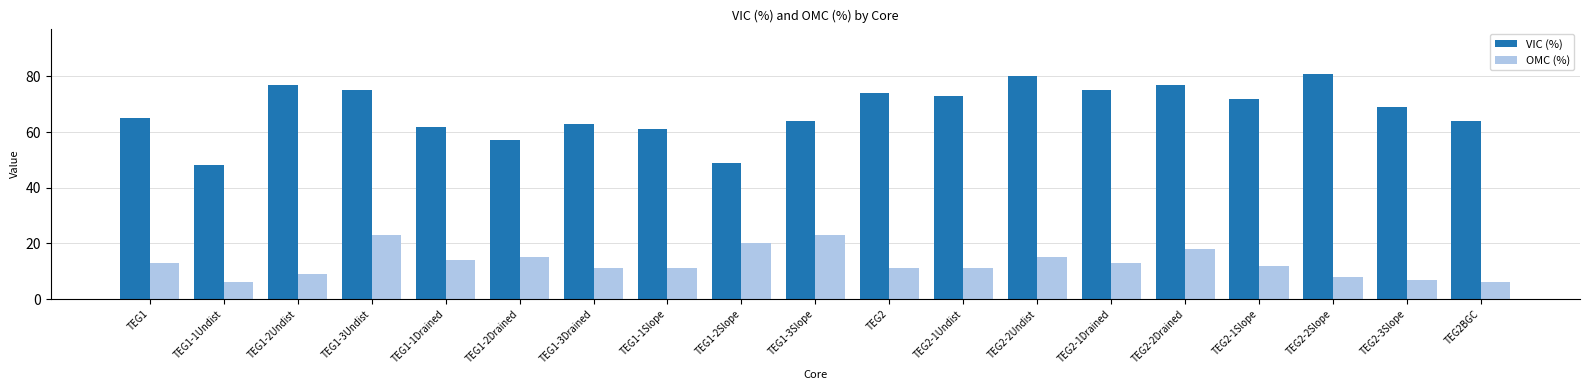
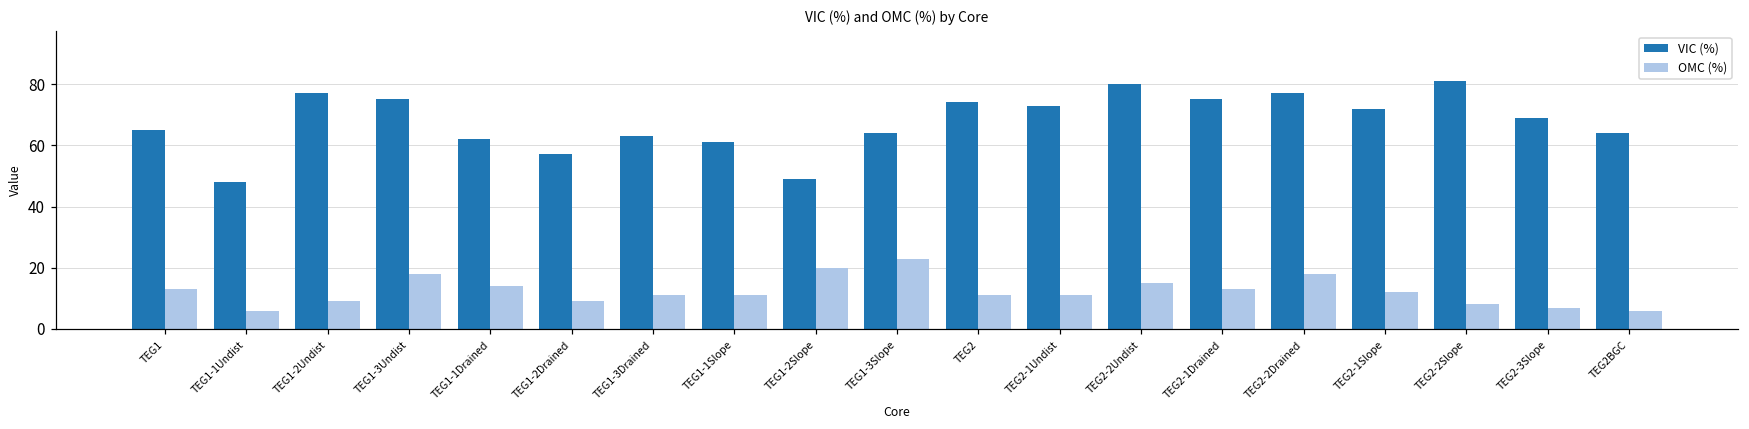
OMC (%), TEG1-3Undist: 23 -> 18
OMC (%), TEG1-2Drained: 15 -> 9
